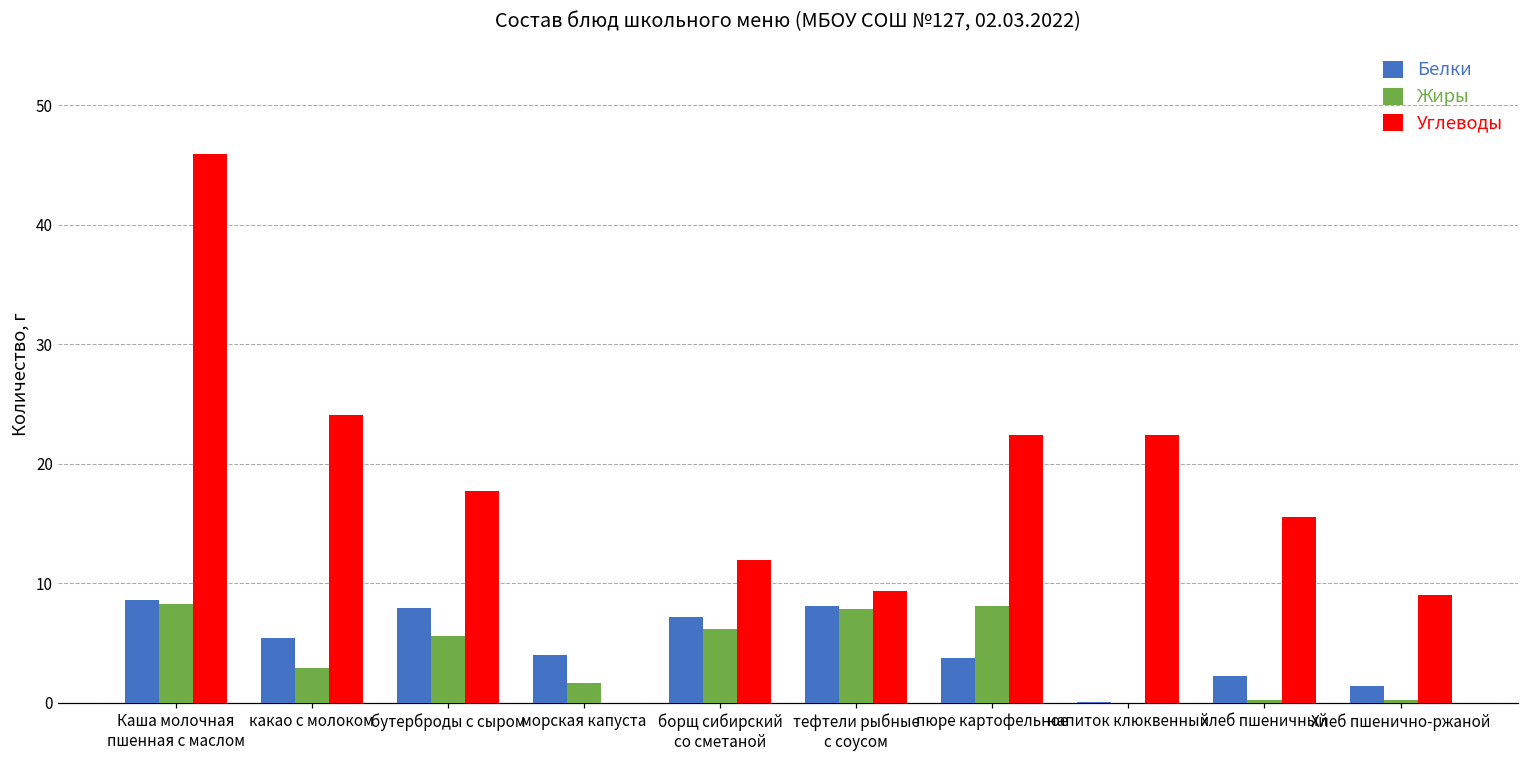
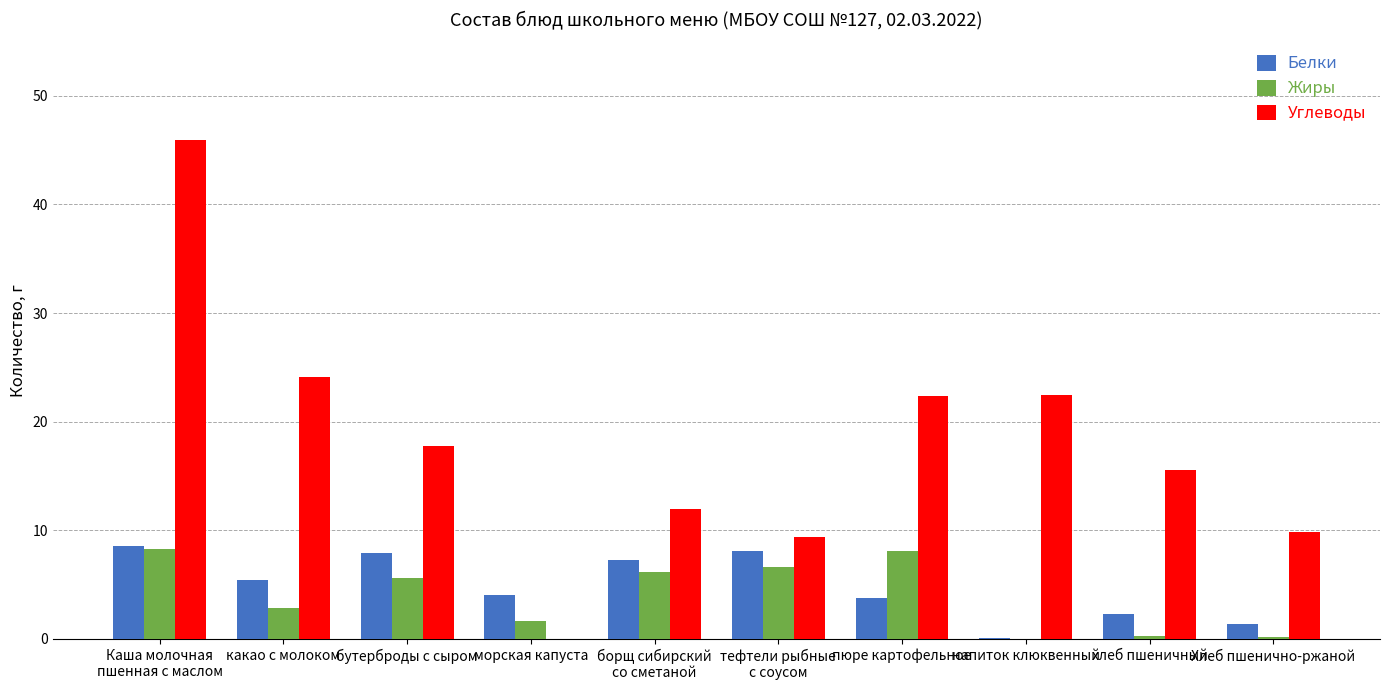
Жиры, тефтели рыбные с соусом: 7.8 -> 6.6
Углеводы, Хлеб пшенично-ржаной: 9.0 -> 9.8
